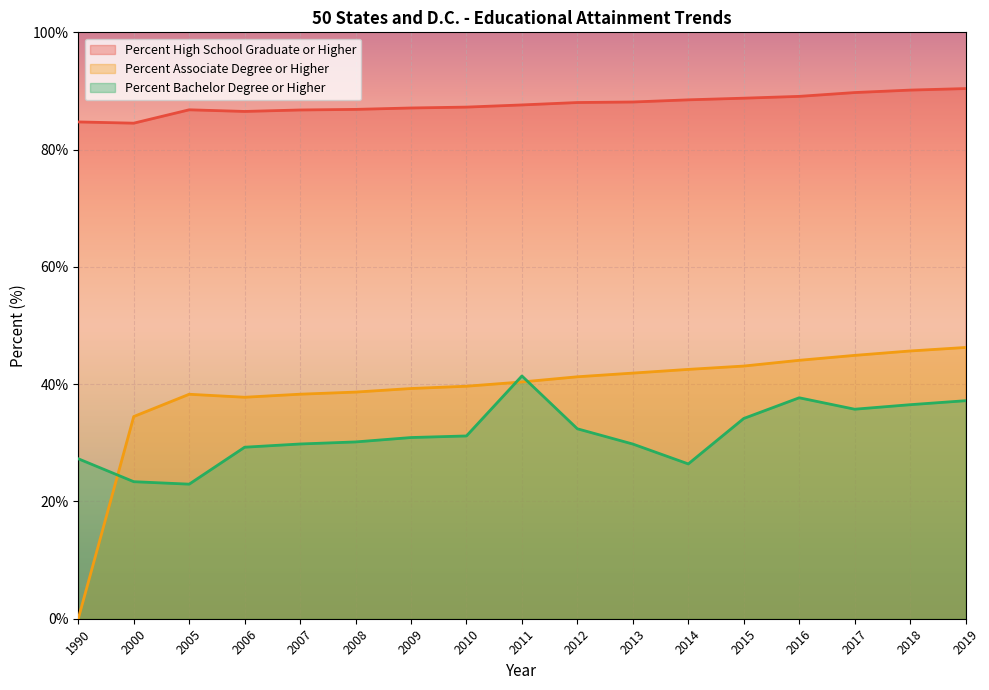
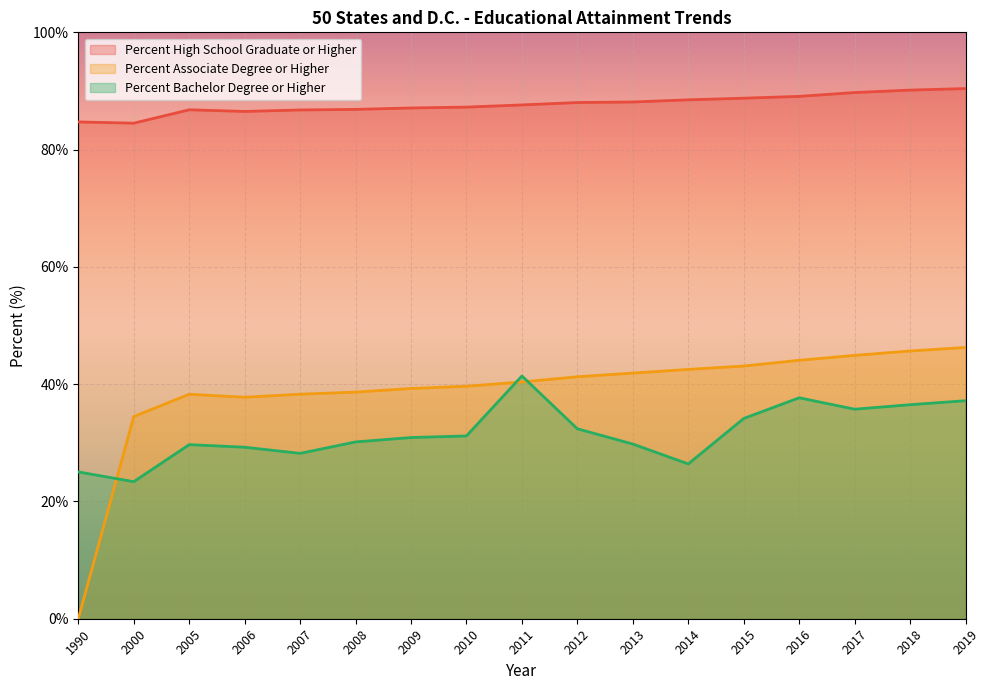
Percent Bachelor Degree or Higher, 1990: 27% -> 25%
Percent Bachelor Degree or Higher, 2005: 23% -> 30%
Percent Bachelor Degree or Higher, 2007: 30% -> 28%
